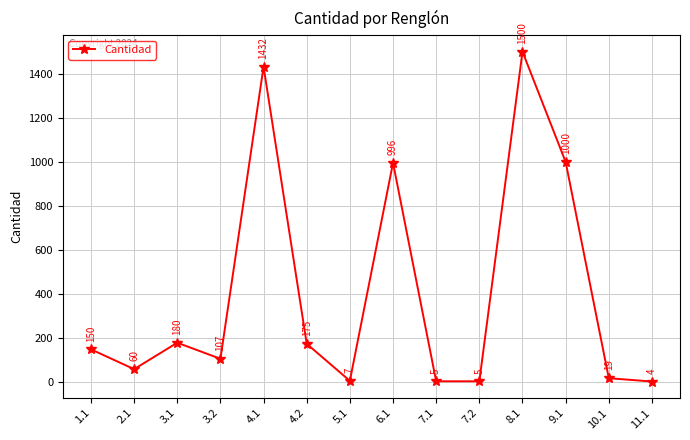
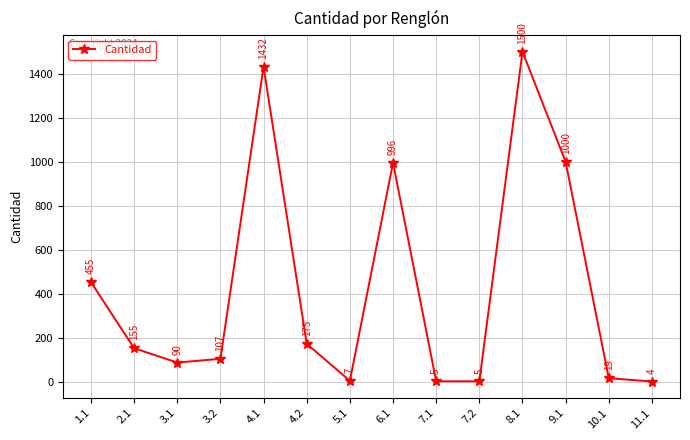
1.1: 150 -> 455
2.1: 60 -> 155
3.1: 180 -> 90
